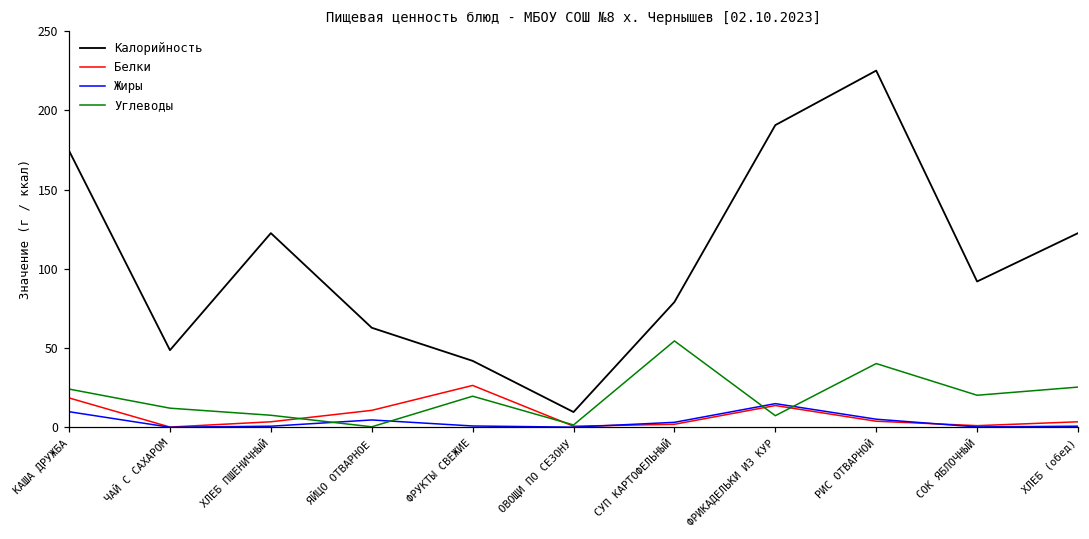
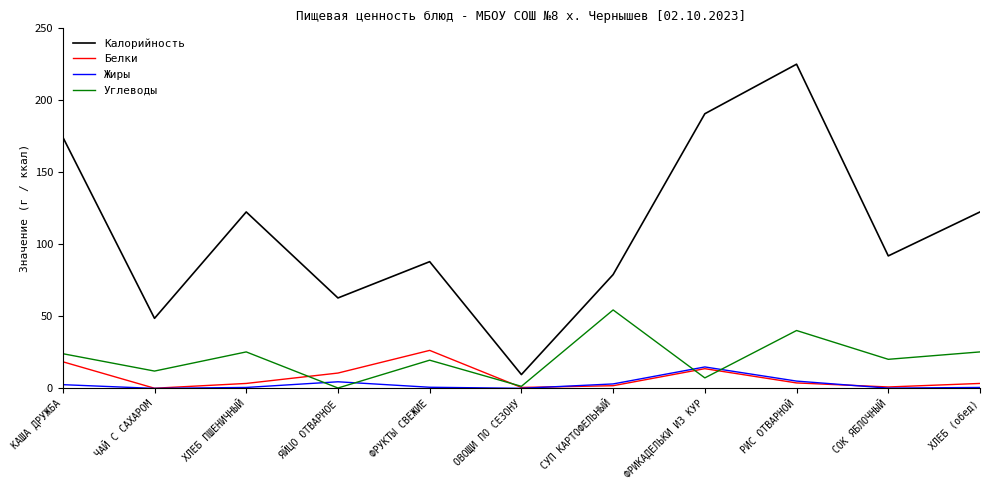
Жиры, КАША ДРУЖБА: 10 -> 3
Углеводы, ХЛЕБ ПШЕНИЧНЫЙ: 8 -> 25
Калорийность, ФРУКТЫ СВЕЖИЕ: 42 -> 88
